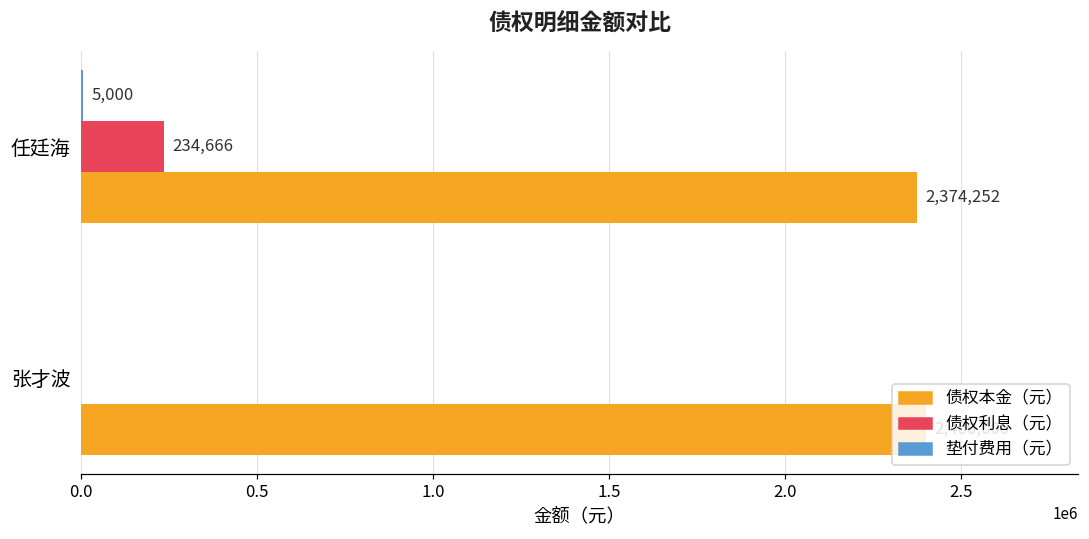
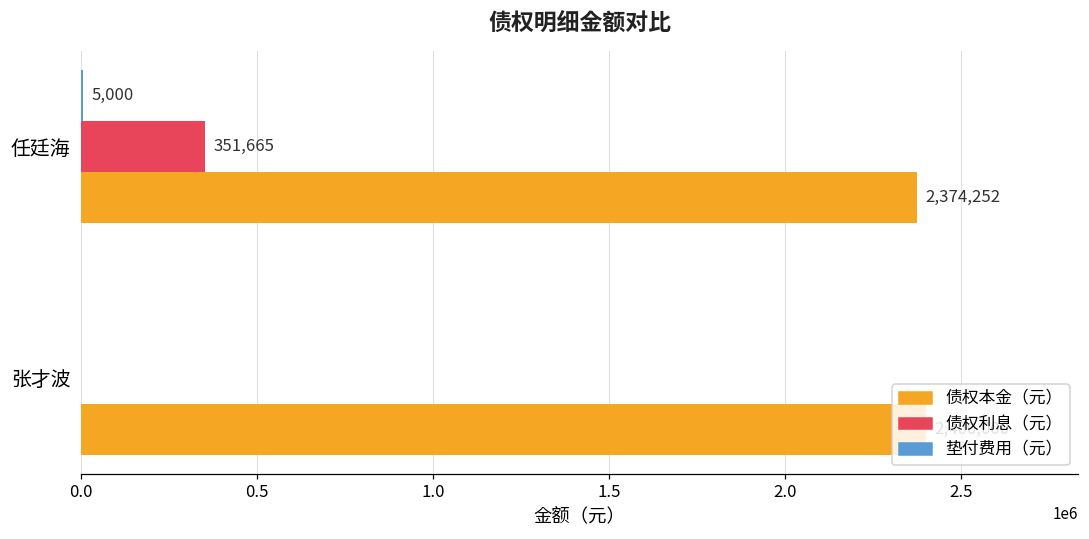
债权利息（元）, 任廷海: 234,666 -> 351,665
